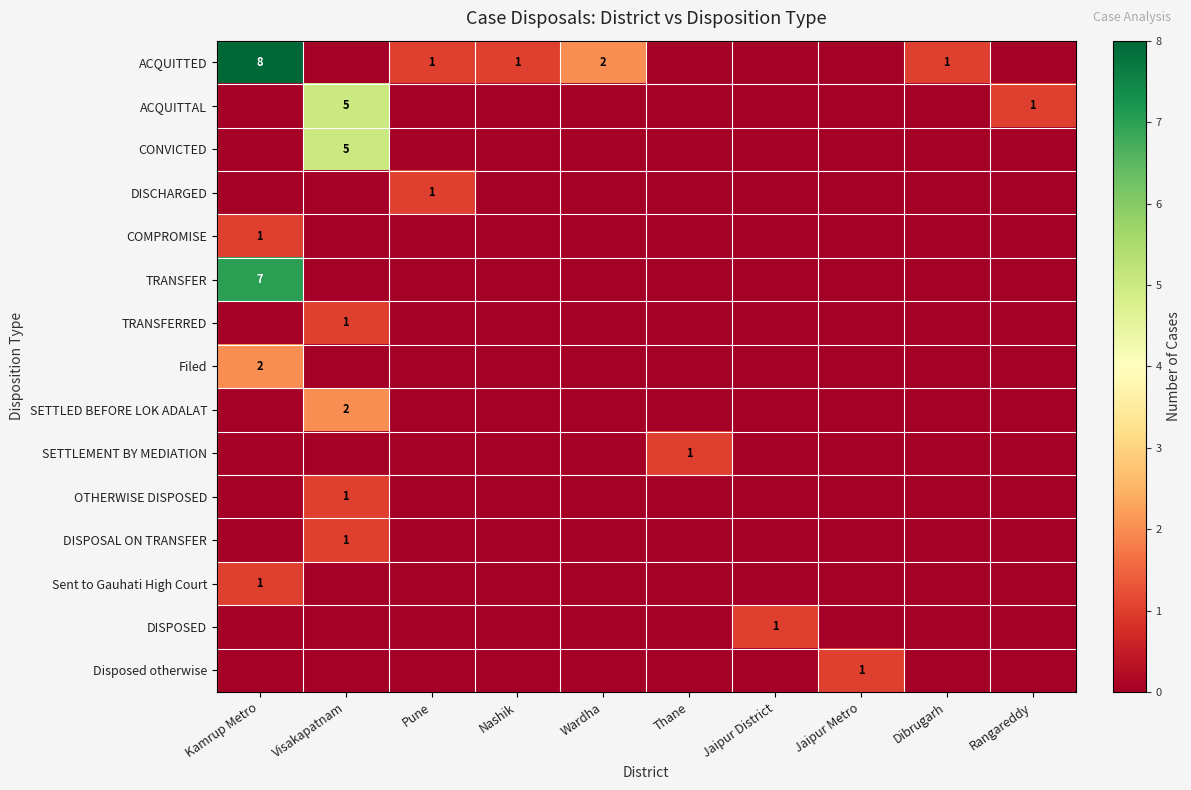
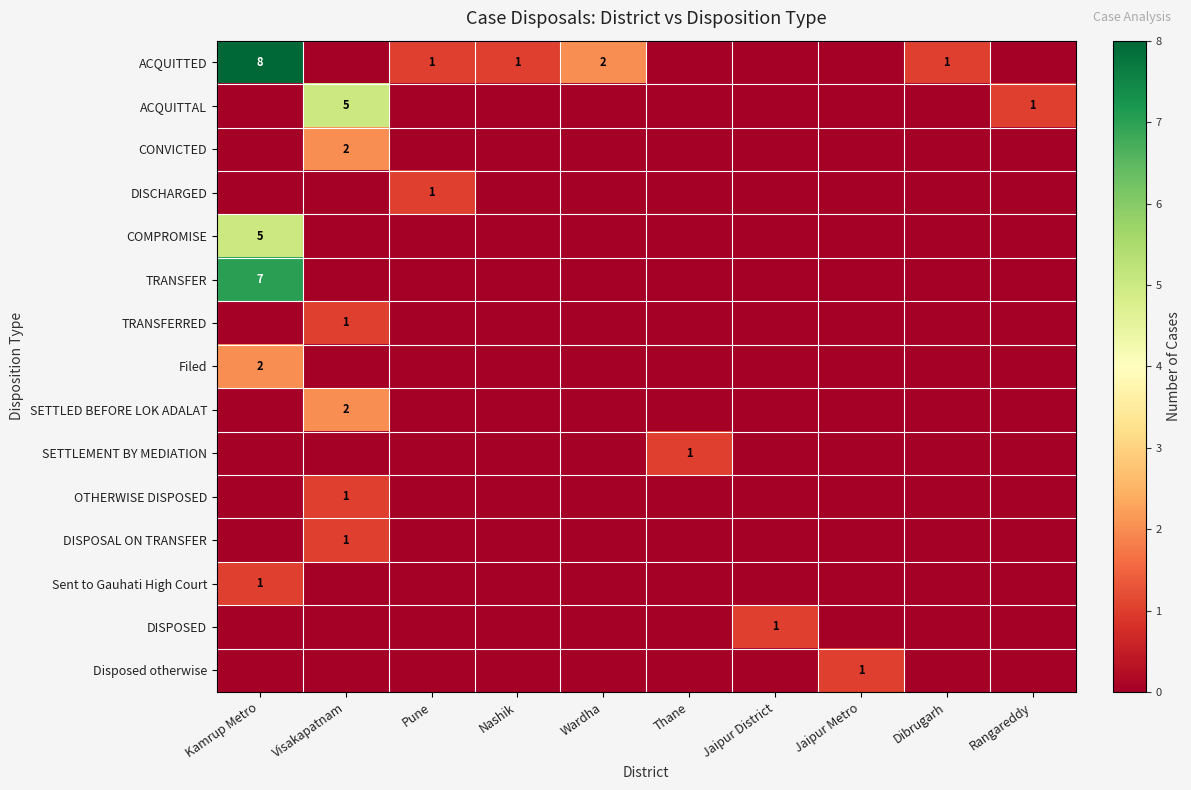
CONVICTED, Visakapatnam: 5 -> 2
COMPROMISE, Kamrup Metro: 1 -> 5
